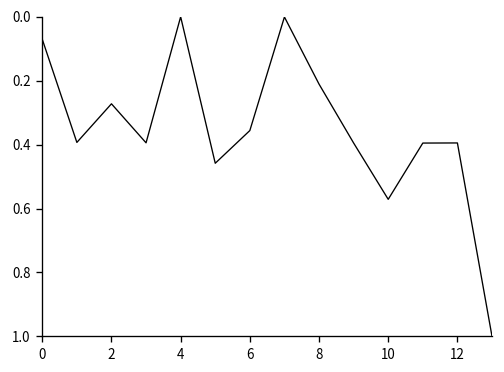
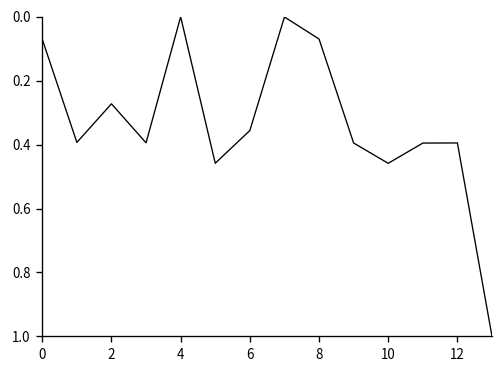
8: 0.21 -> 0.07
10: 0.57 -> 0.46
